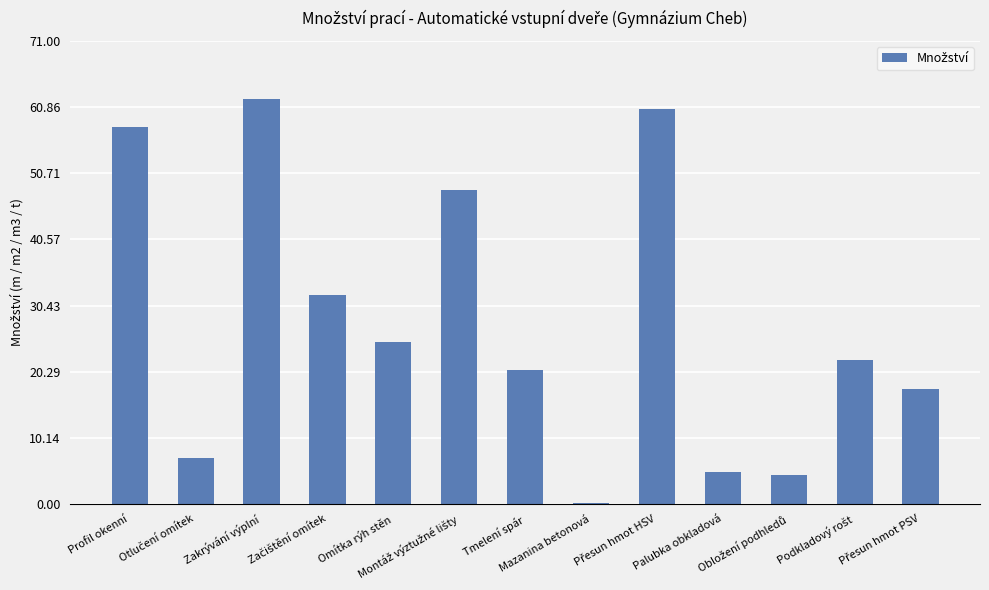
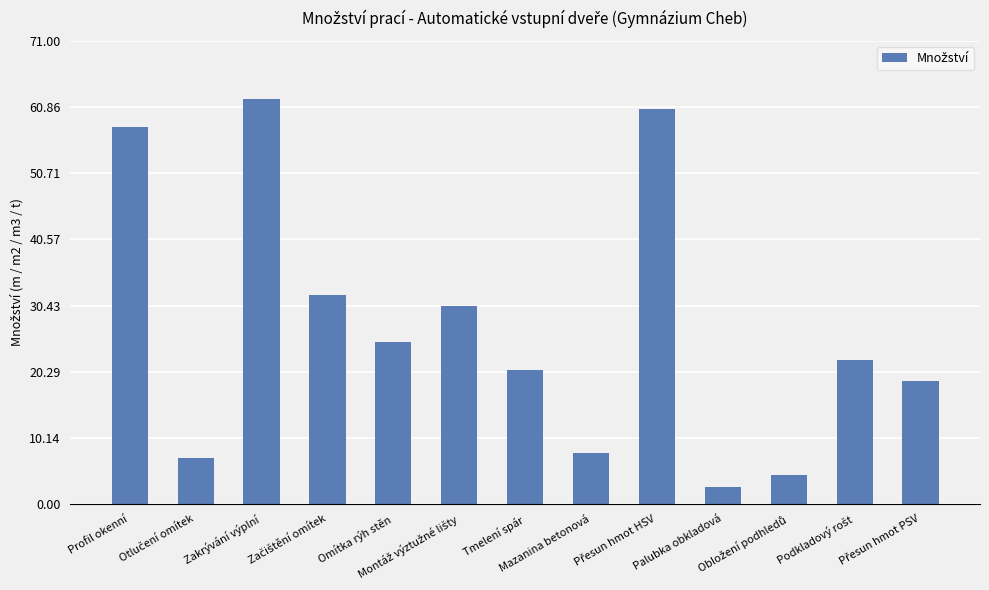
Montáž výztužné lišty: 48 -> 30
Mazanina betonová: 0 -> 8
Palubka obkladová: 5 -> 3
Přesun hmot PSV: 18 -> 19
